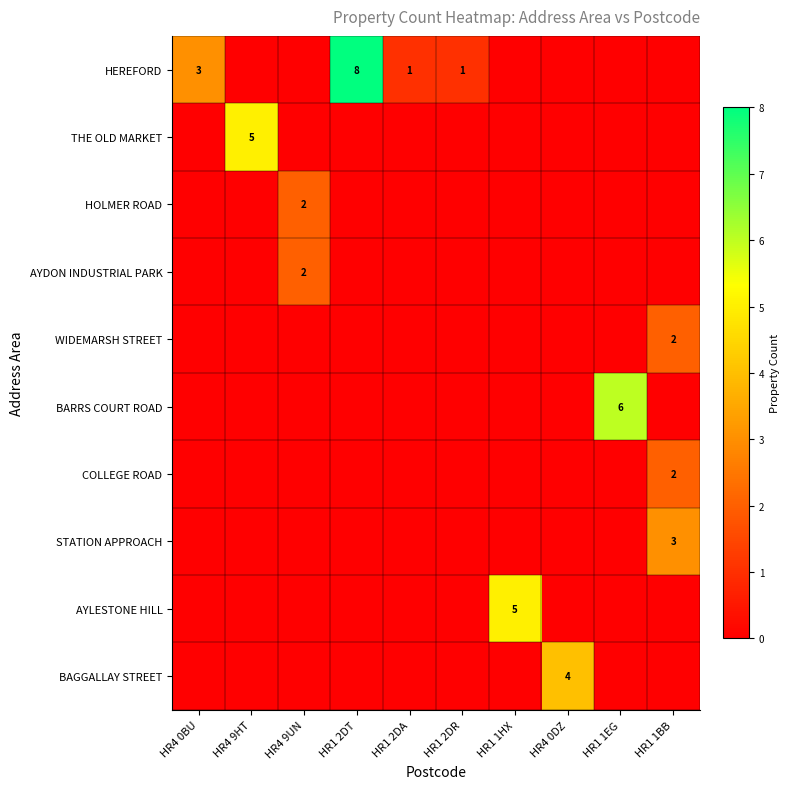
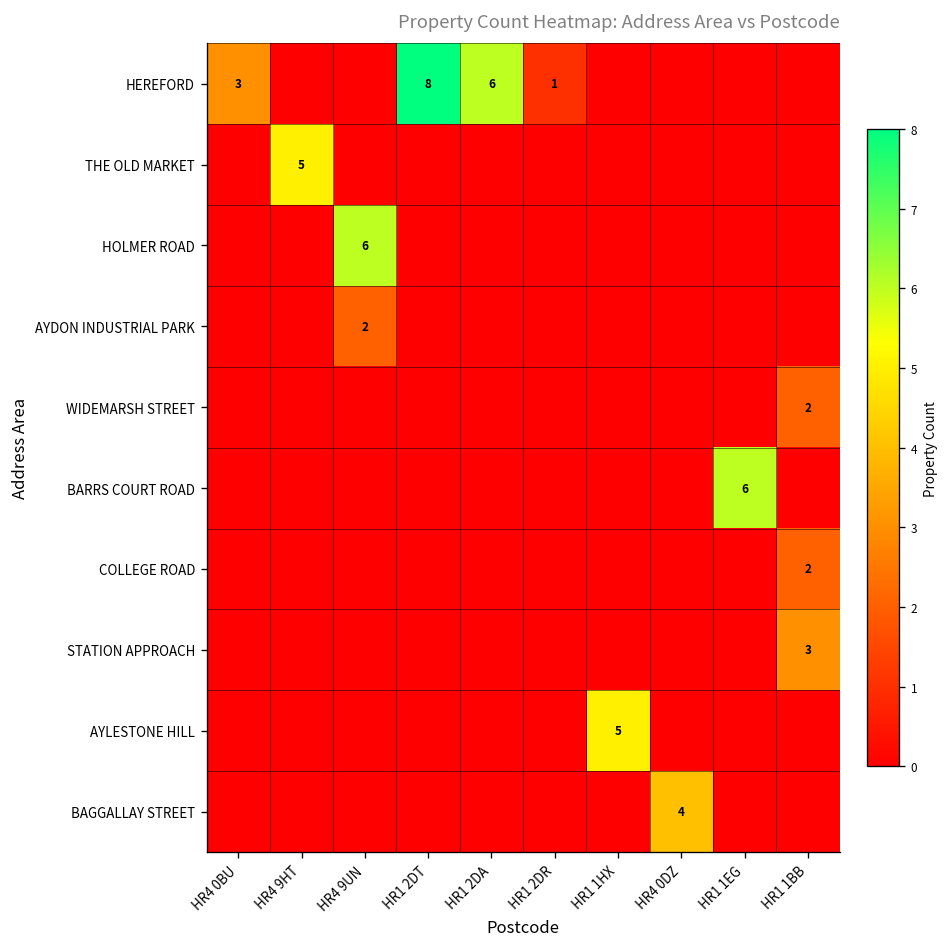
HEREFORD, HR1 2DA: 1 -> 6
HOLMER ROAD, HR4 9UN: 2 -> 6
